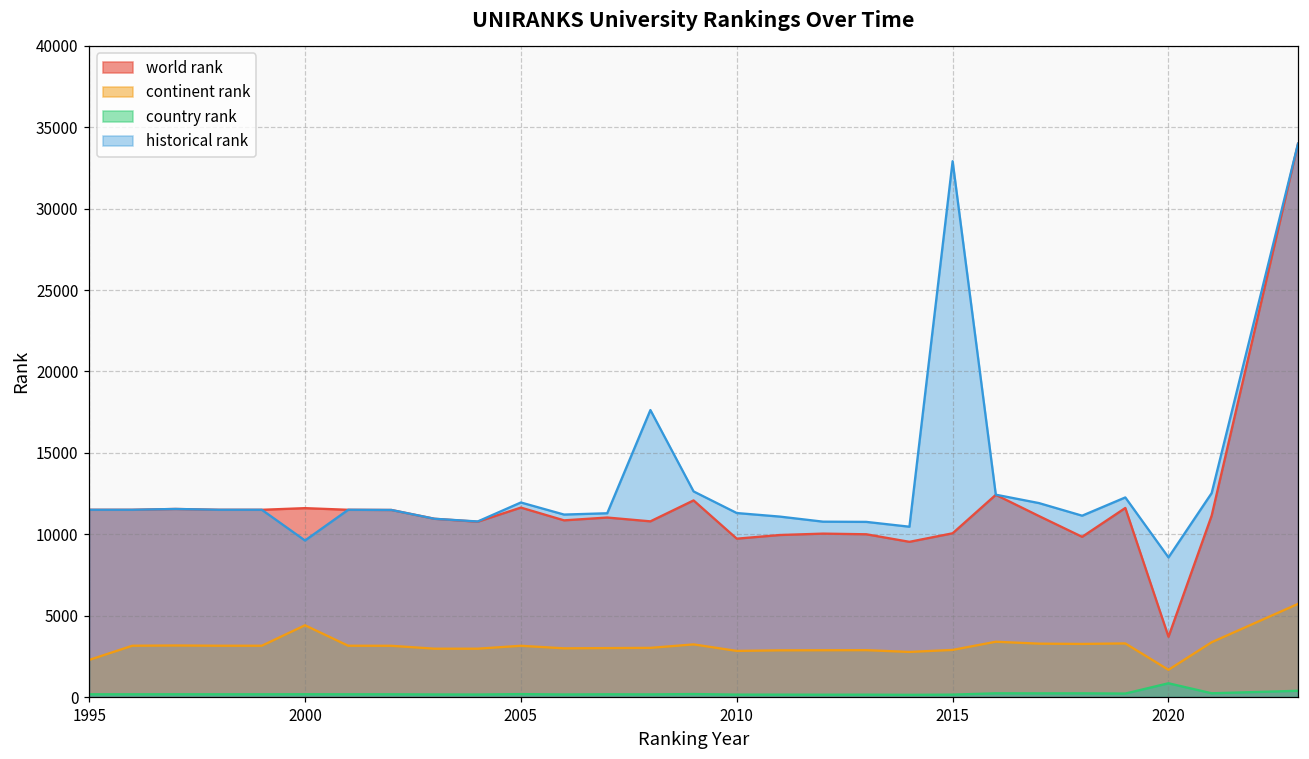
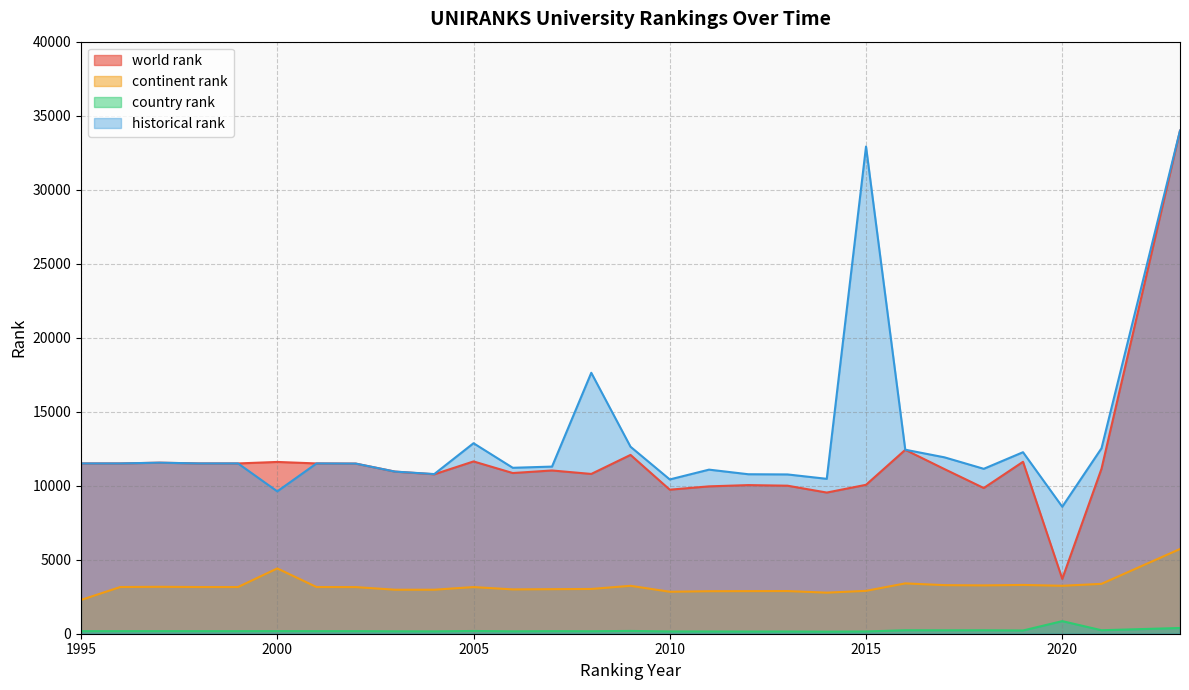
historical rank, 2005: 12000 -> 12900
historical rank, 2010: 11300 -> 10400
continent rank, 2020: 1700 -> 3200
